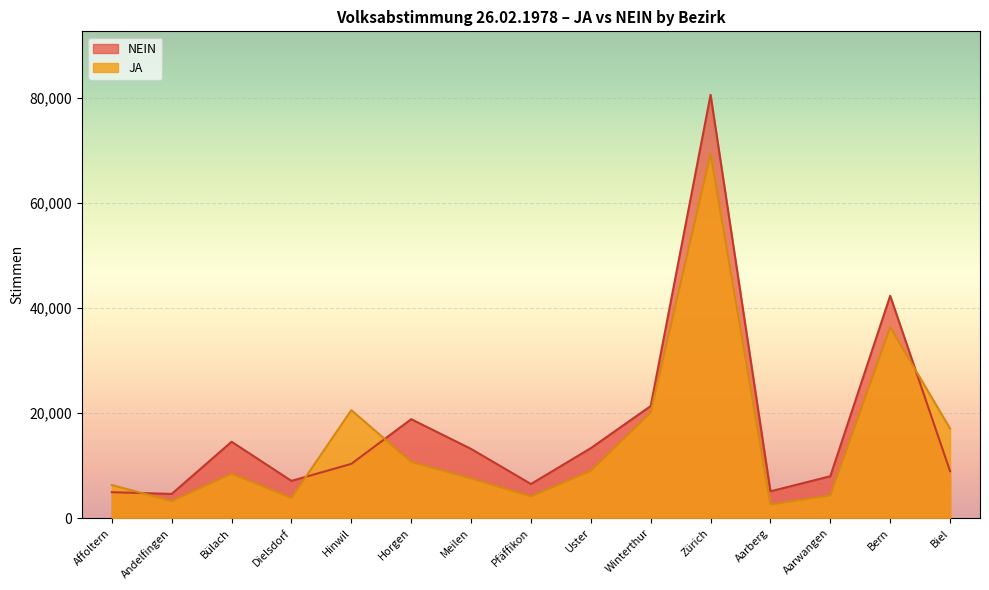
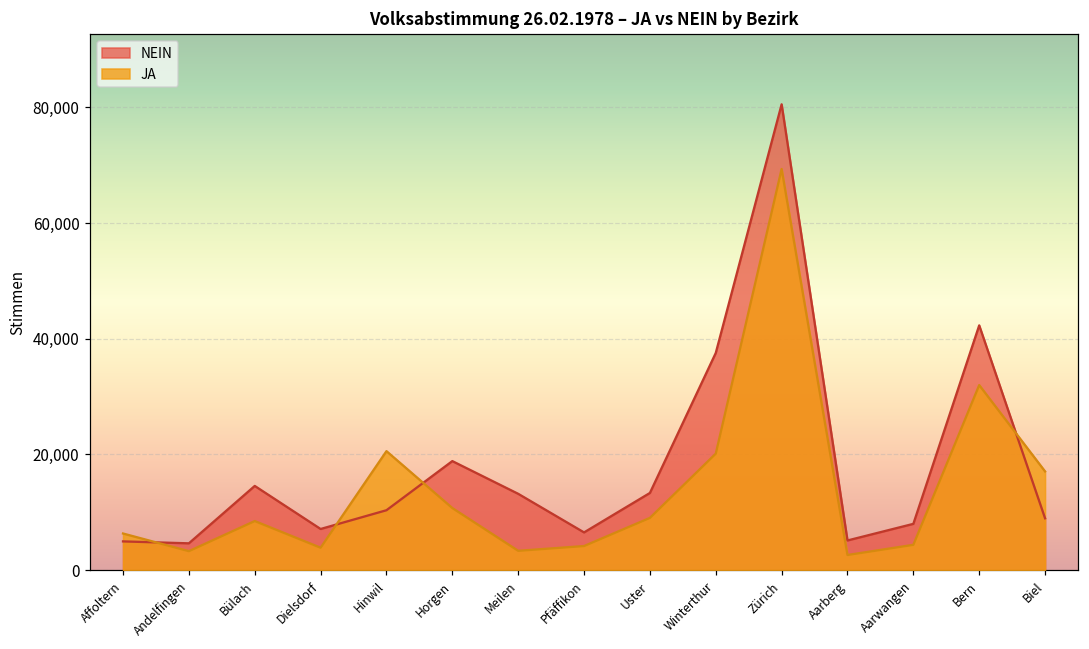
JA, Meilen: 8,000 -> 3,000
NEIN, Winterthur: 21,000 -> 38,000
JA, Bern: 36,000 -> 32,000
